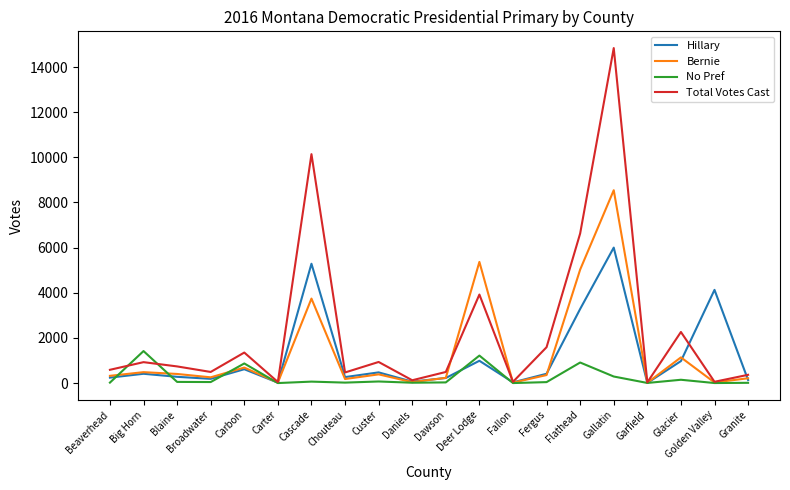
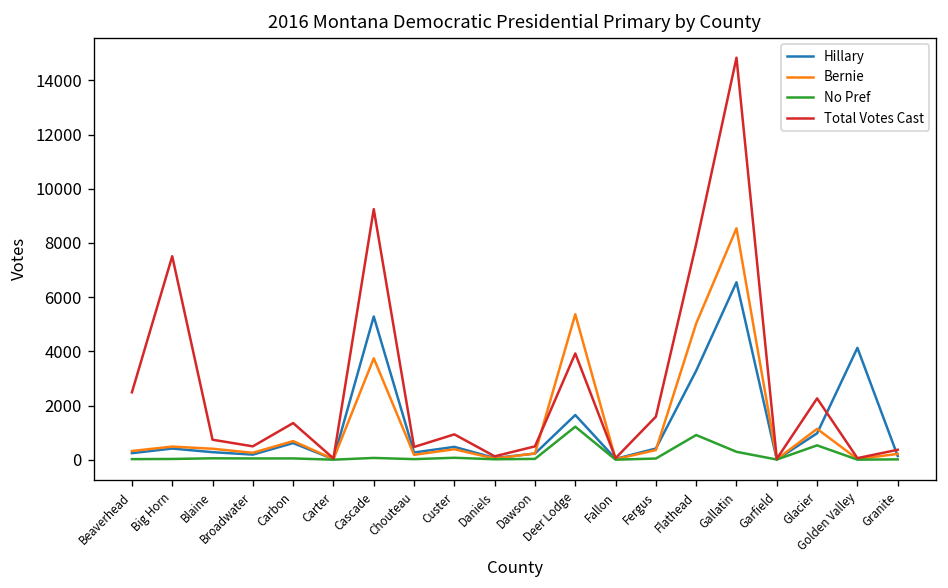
Total Votes Cast, Beaverhead: 600 -> 2500
No Pref, Big Horn: 1400 -> 0
Total Votes Cast, Big Horn: 900 -> 7500
No Pref, Carbon: 900 -> 0
Total Votes Cast, Cascade: 10100 -> 9200
Hillary, Deer Lodge: 1000 -> 1700
Total Votes Cast, Flathead: 6600 -> 8000
Hillary, Gallatin: 6000 -> 6600
No Pref, Glacier: 100 -> 500
